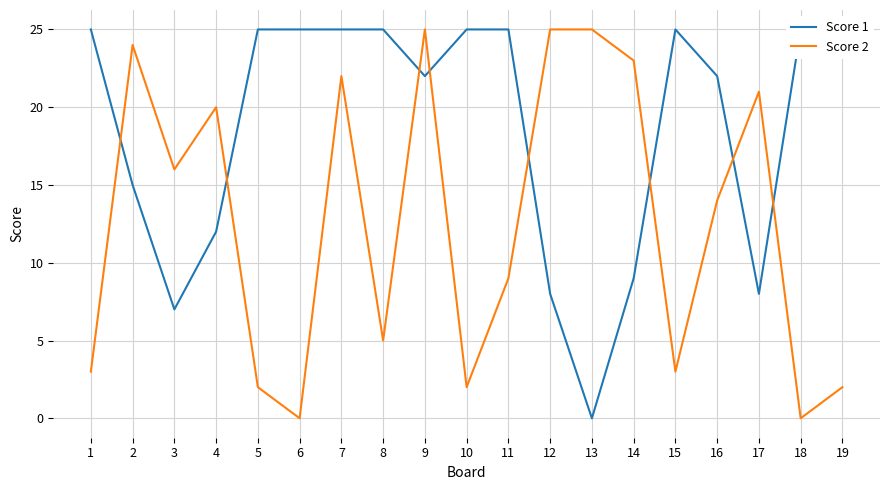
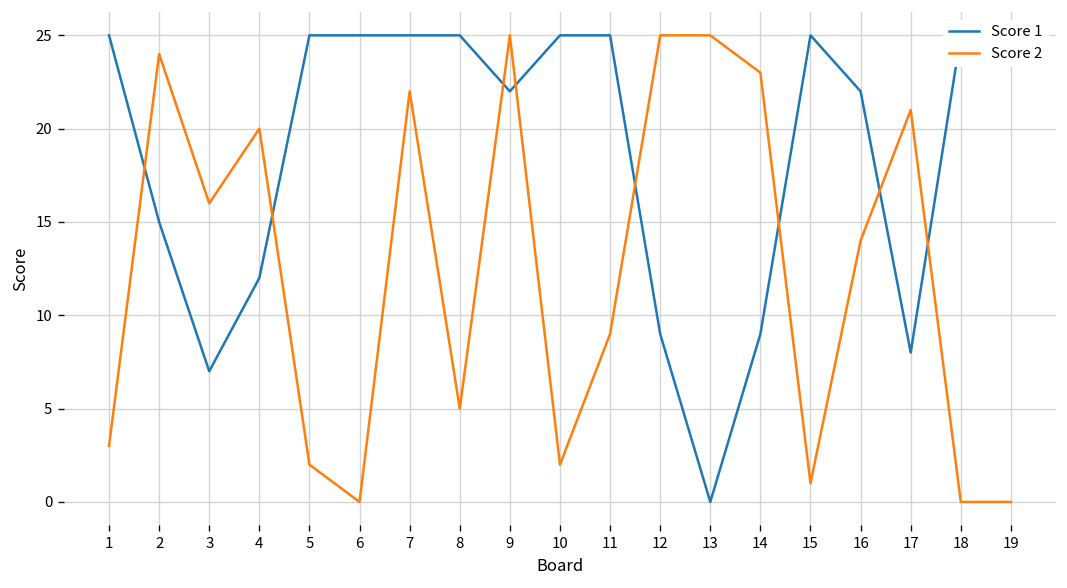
Score 1, 12: 8 -> 9
Score 2, 15: 3 -> 1
Score 2, 19: 2 -> 0
